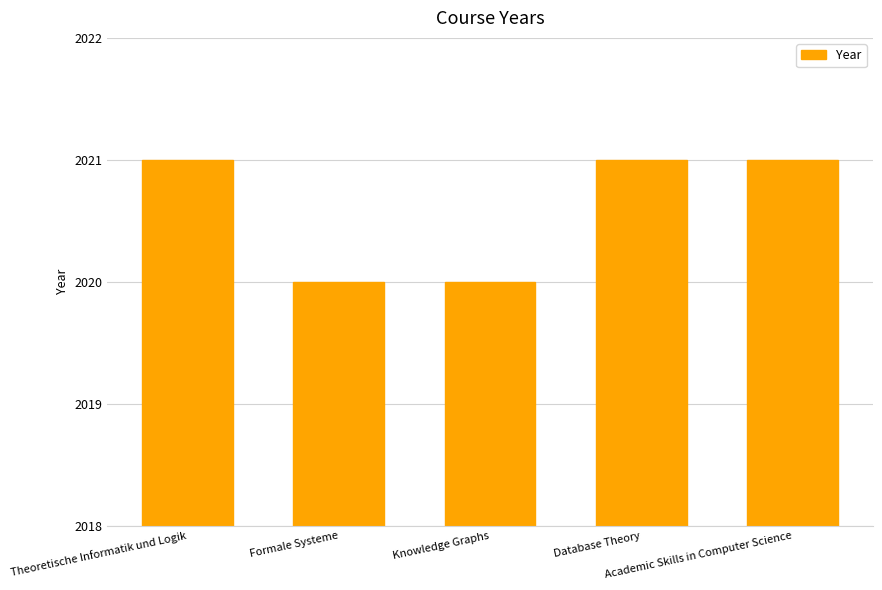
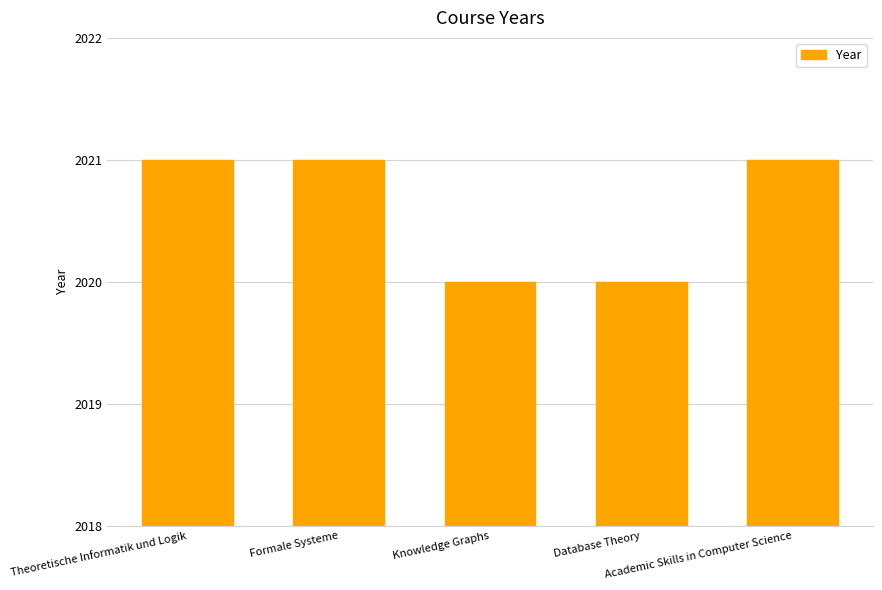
Formale Systeme: 2020 -> 2021
Database Theory: 2021 -> 2020
